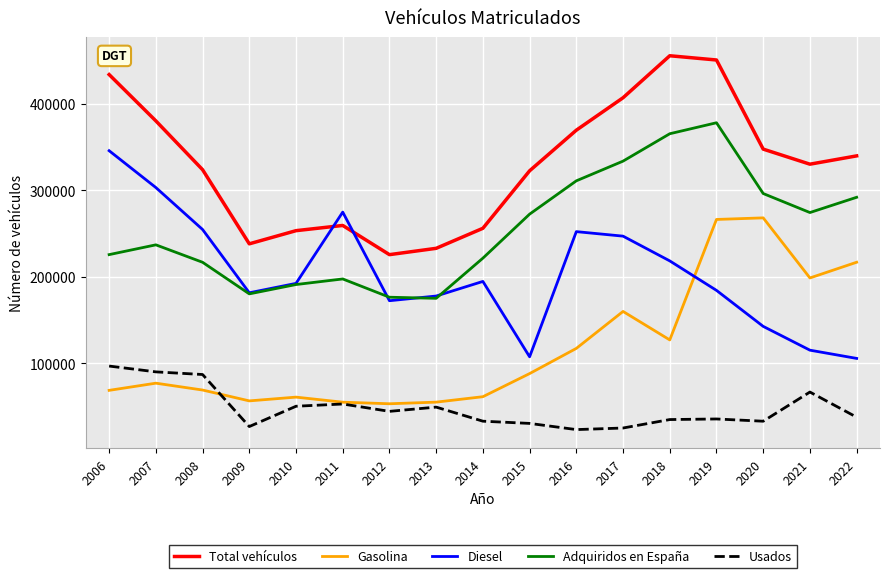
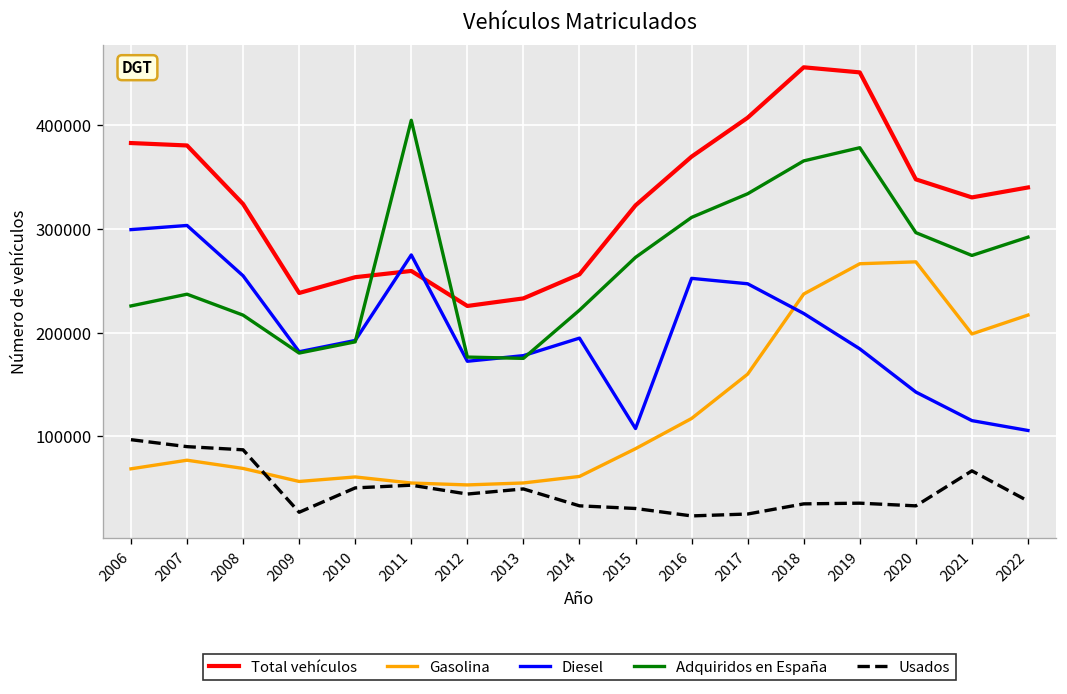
Total vehículos, 2006: 430000 -> 380000
Diesel, 2006: 350000 -> 300000
Adquiridos en España, 2011: 200000 -> 400000
Gasolina, 2018: 130000 -> 240000
